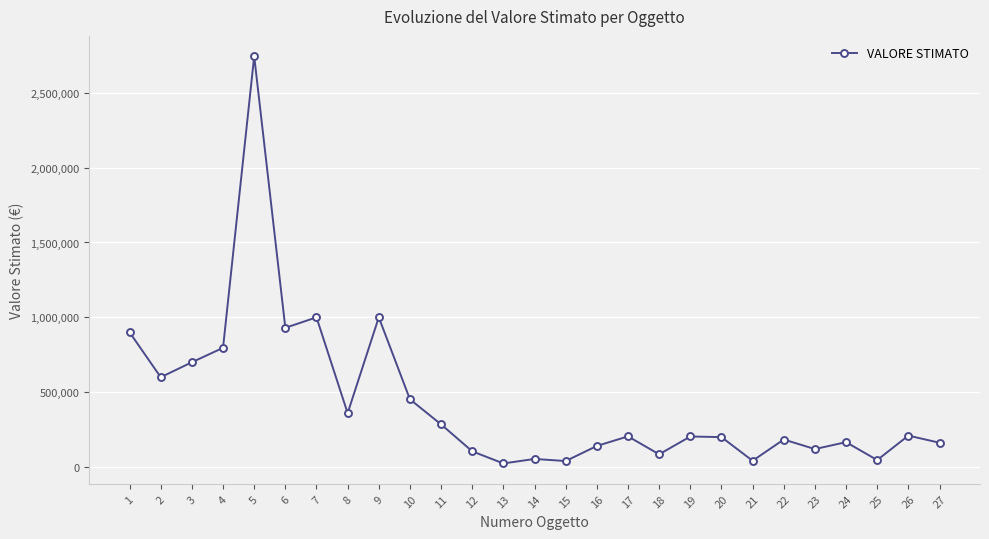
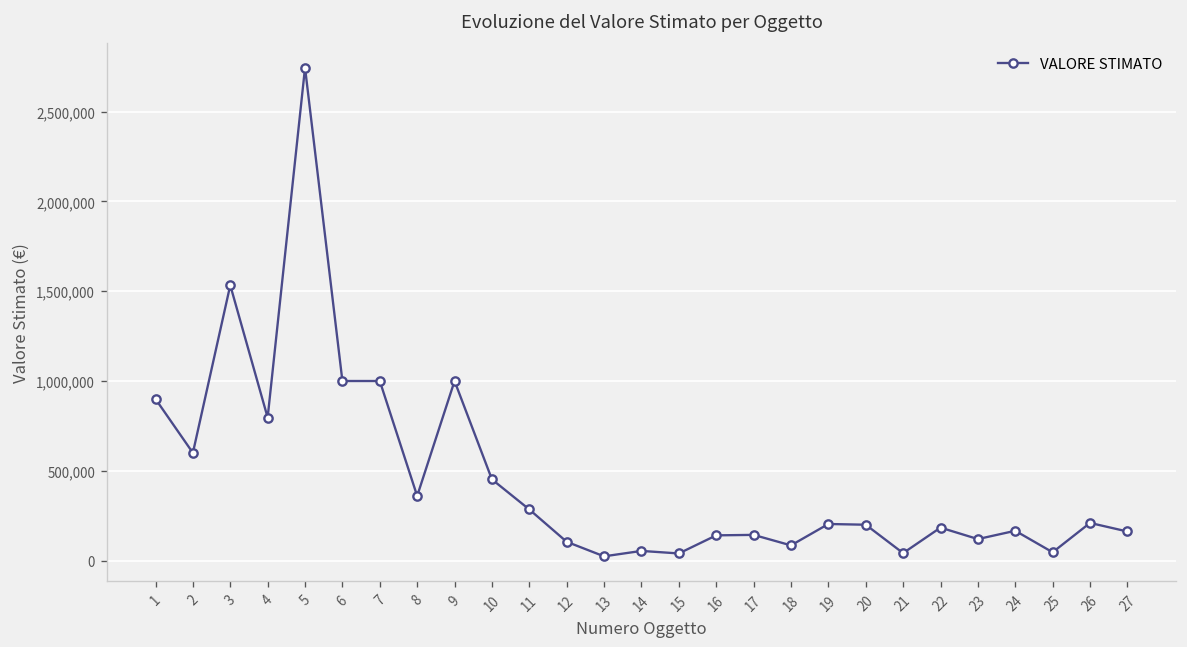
3: 700,000 -> 1,530,000
6: 930,000 -> 1,000,000
17: 210,000 -> 140,000
